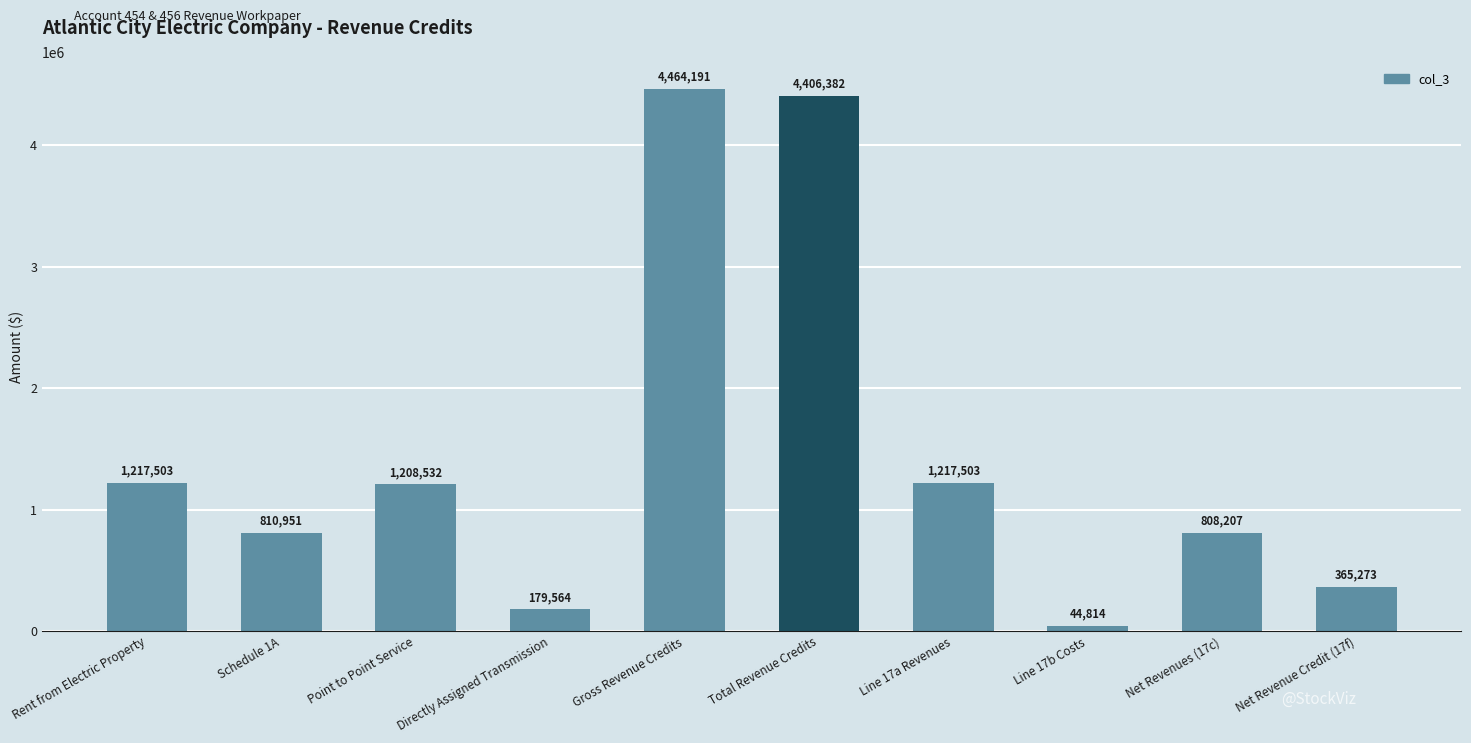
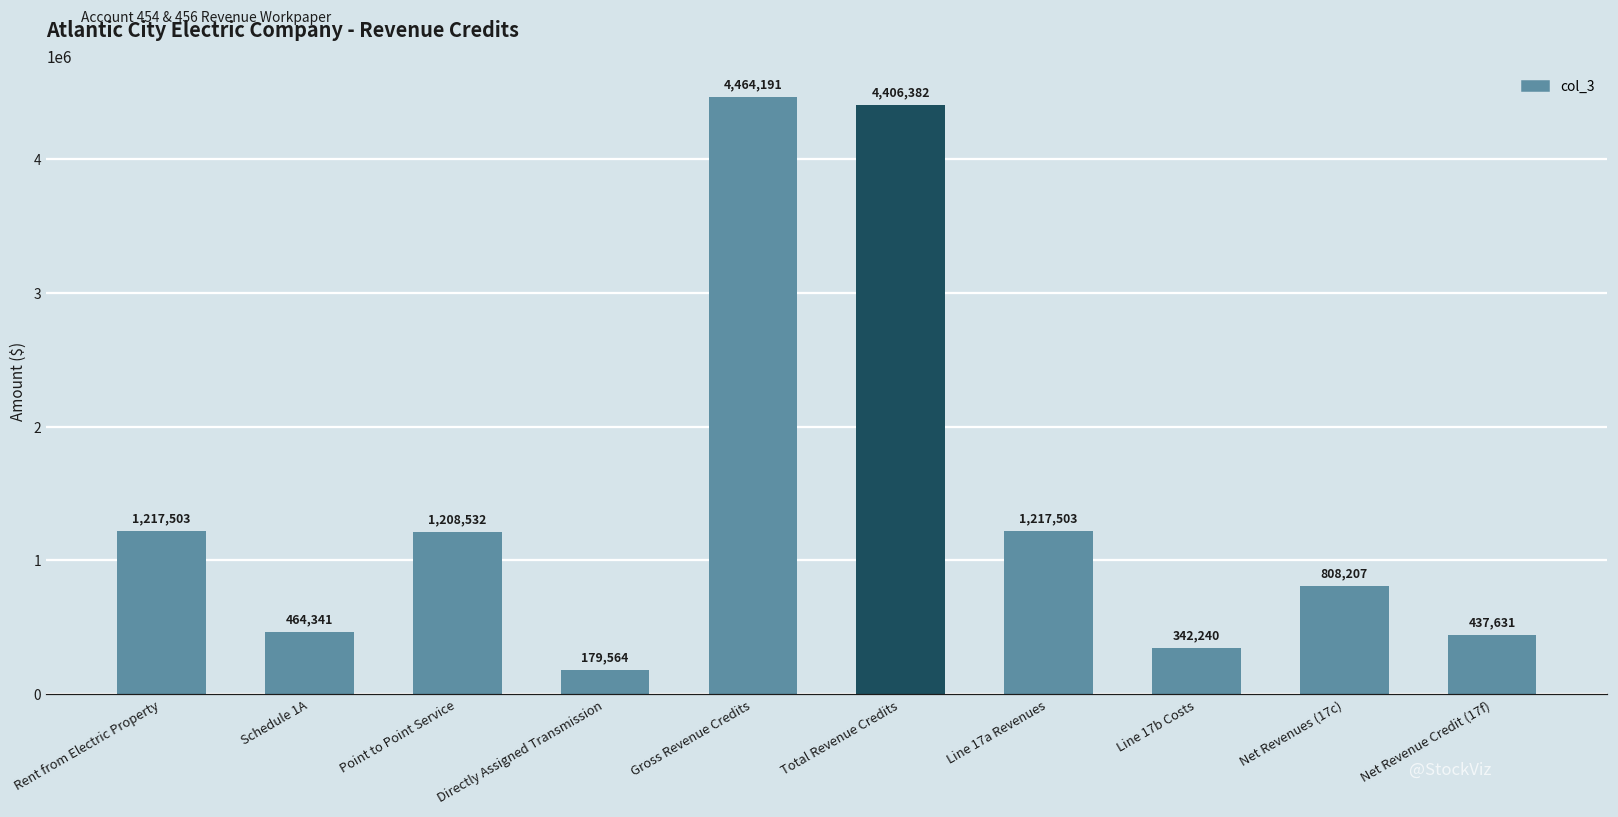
Schedule 1A: 810,951 -> 464,341
Line 17b Costs: 44,814 -> 342,240
Net Revenue Credit (17f): 365,273 -> 437,631
